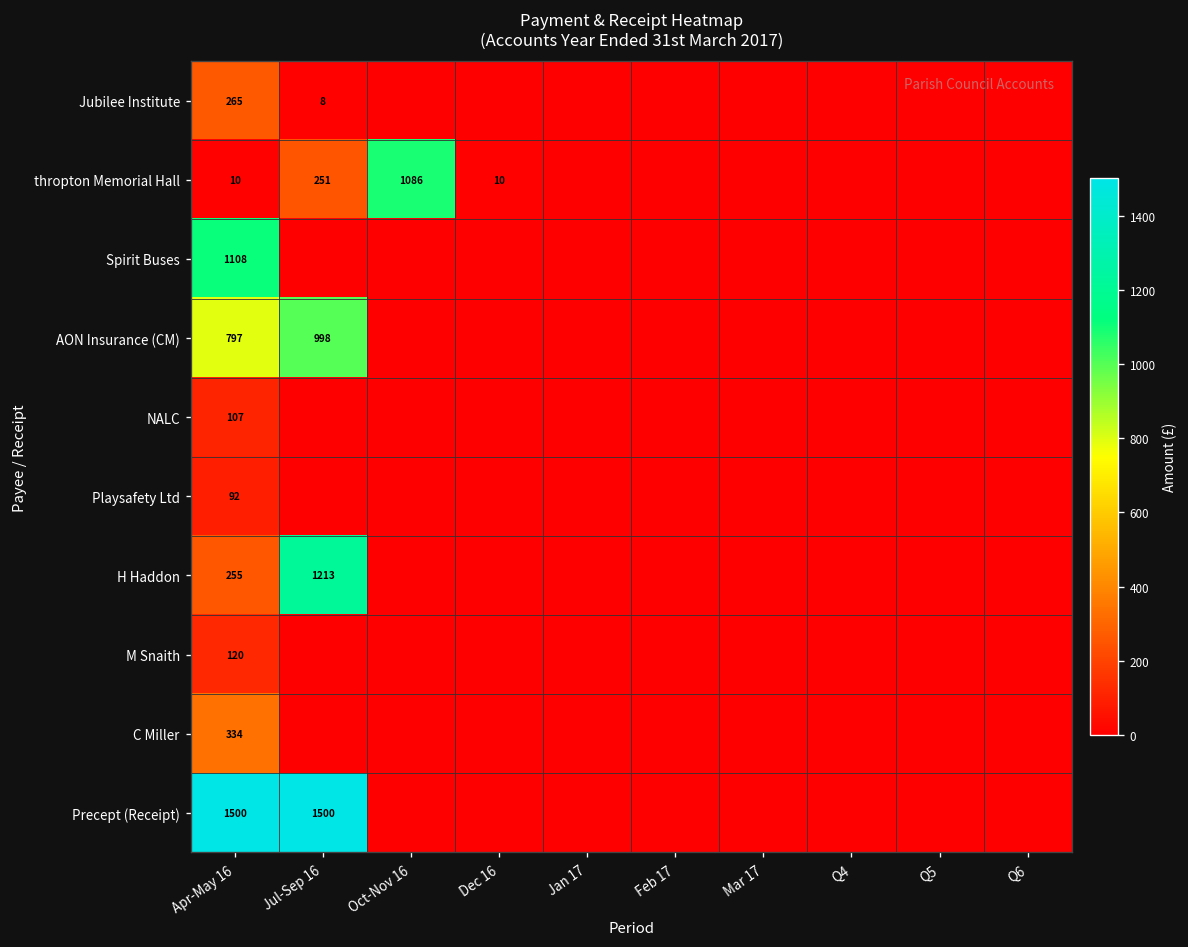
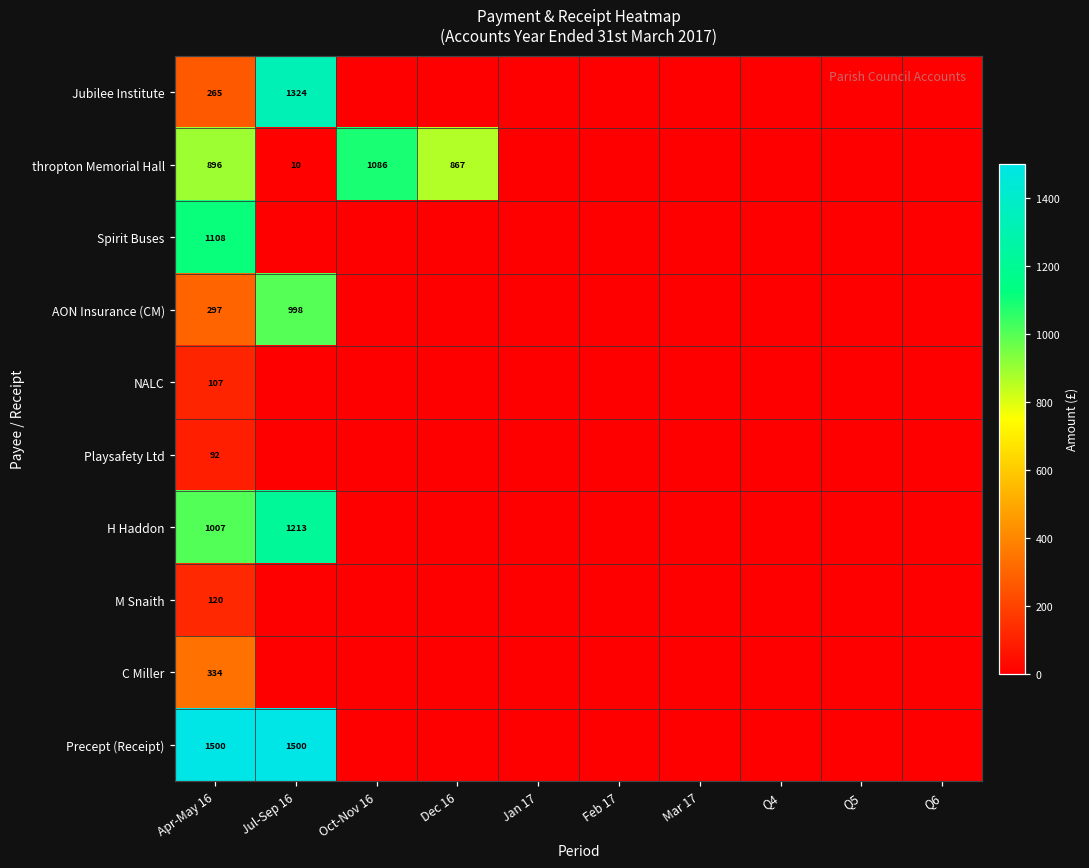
Jubilee Institute, Jul-Sep 16: 8 -> 1324
thropton Memorial Hall, Apr-May 16: 10 -> 896
thropton Memorial Hall, Jul-Sep 16: 251 -> 10
thropton Memorial Hall, Dec 16: 10 -> 867
AON Insurance (CM), Apr-May 16: 797 -> 297
H Haddon, Apr-May 16: 255 -> 1007
